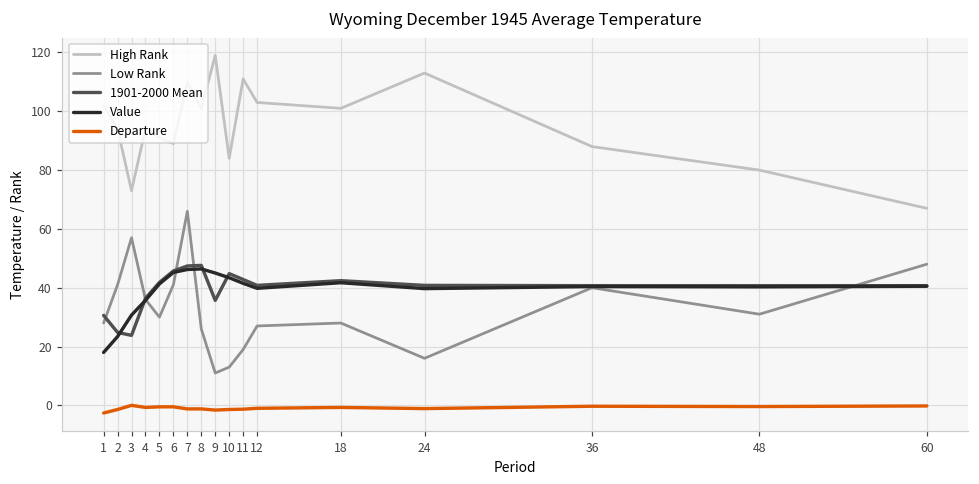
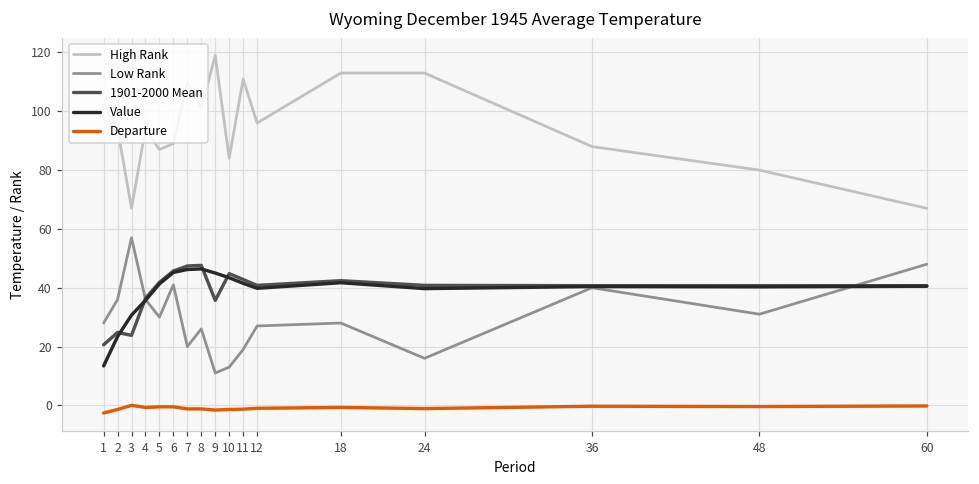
1901-2000 Mean, 1: 31 -> 21
Value, 1: 18 -> 13
Low Rank, 2: 41 -> 36
High Rank, 3: 73 -> 67
High Rank, 5: 91 -> 87
Low Rank, 7: 66 -> 20
High Rank, 12: 103 -> 96
High Rank, 18: 101 -> 113
